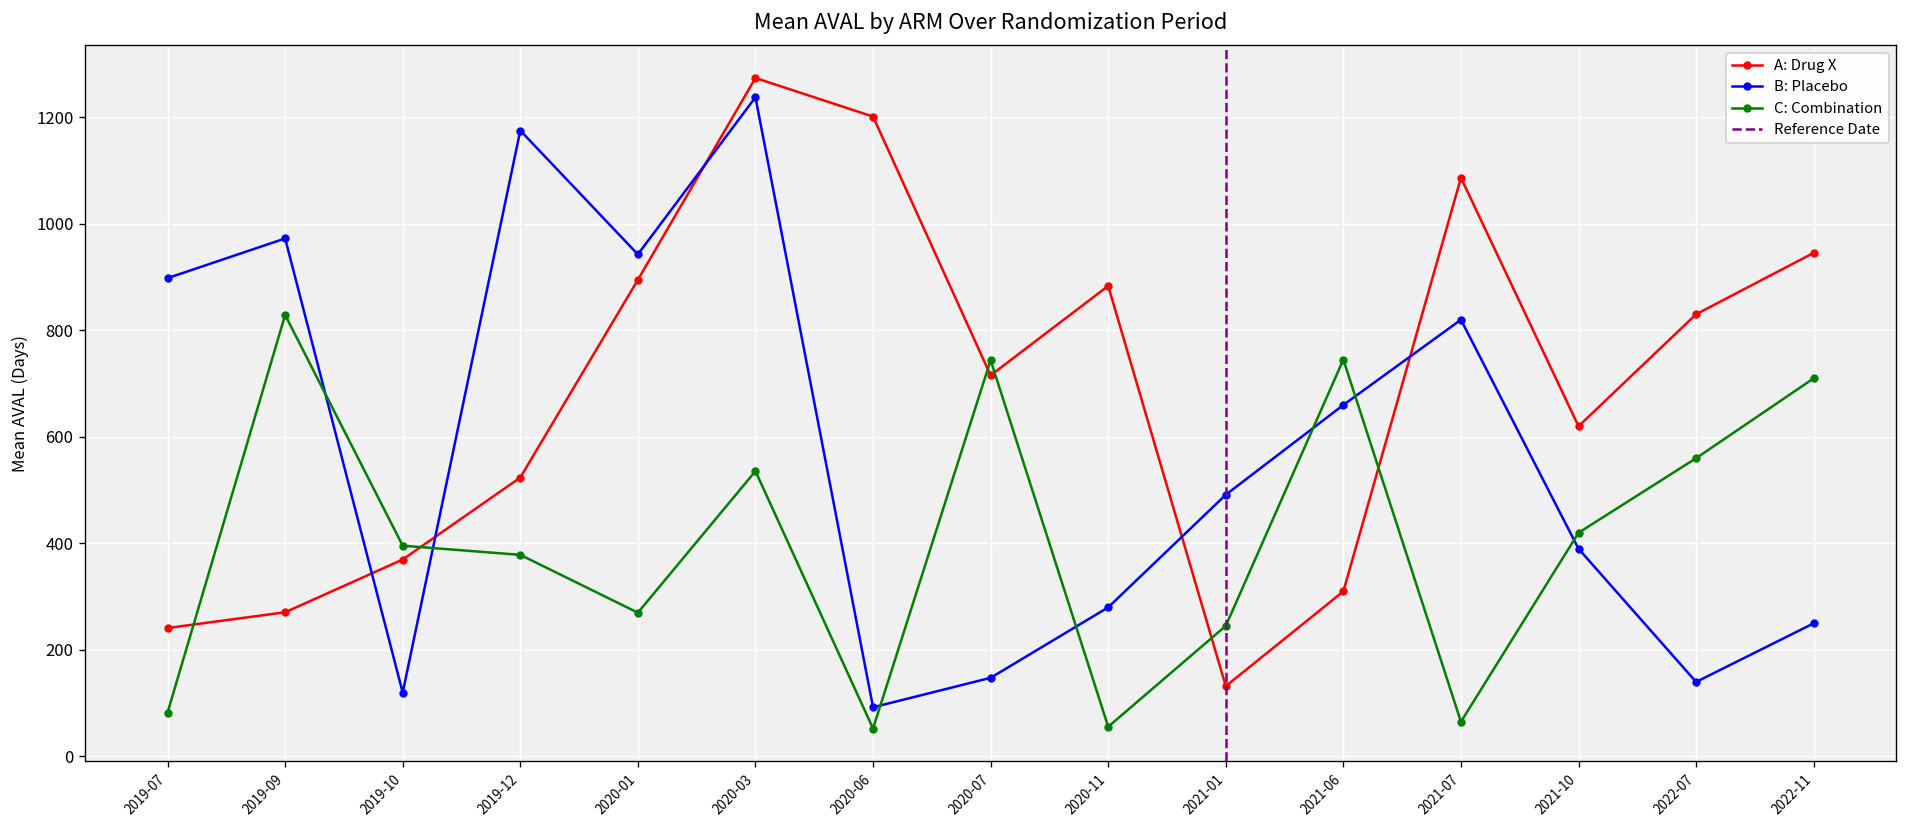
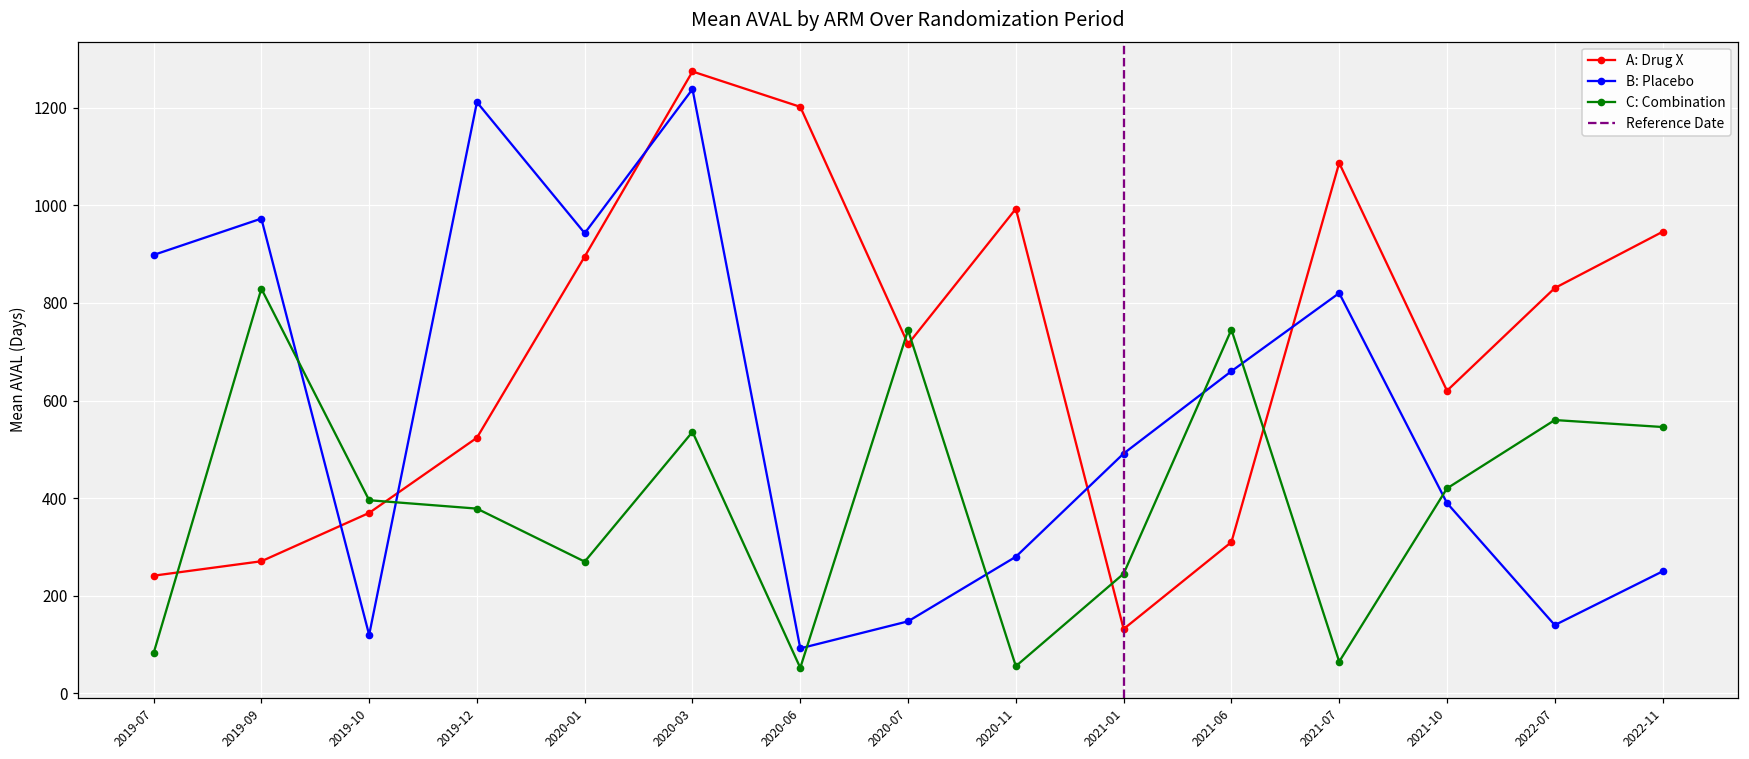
B: Placebo, 2019-12: 1180 -> 1210
A: Drug X, 2020-11: 880 -> 990
C: Combination, 2022-11: 710 -> 550
